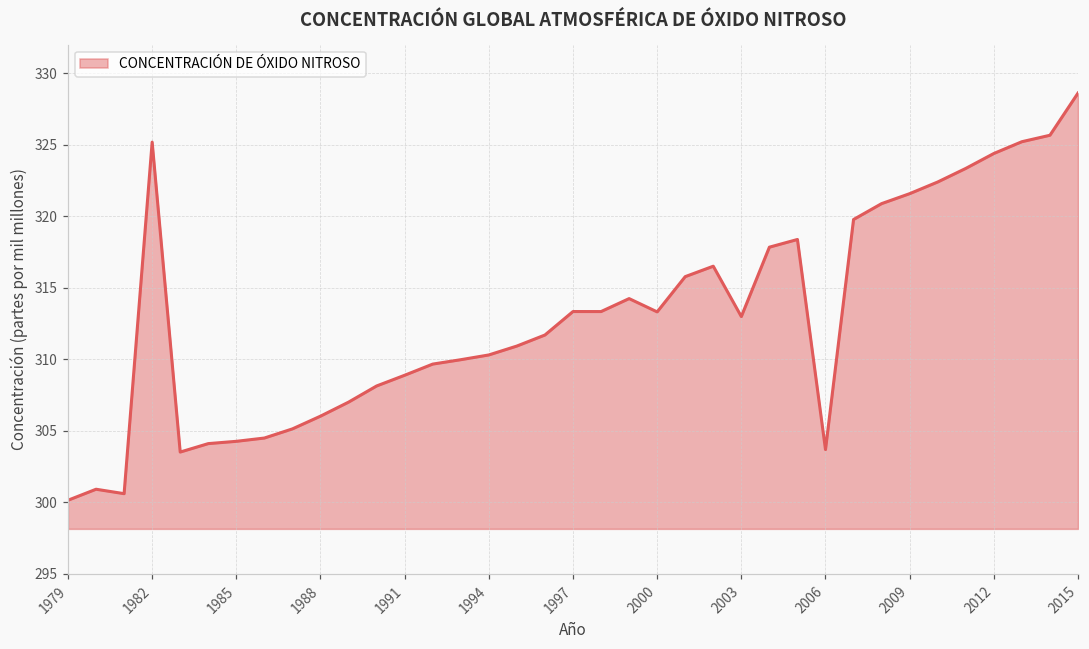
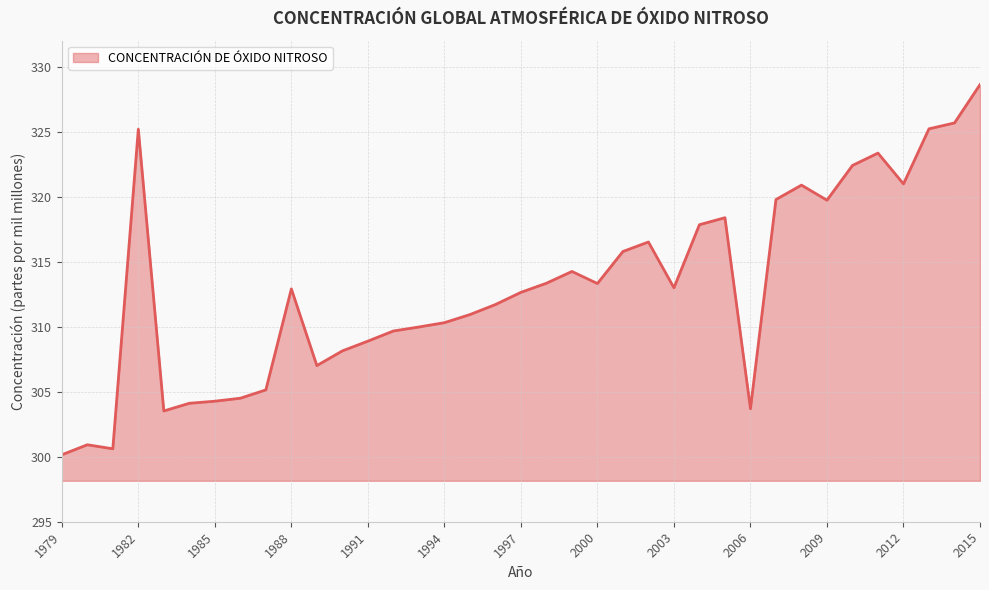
1988: 306.0 -> 312.9
1997: 313.3 -> 312.6
2009: 321.6 -> 319.7
2012: 324.4 -> 321.0
